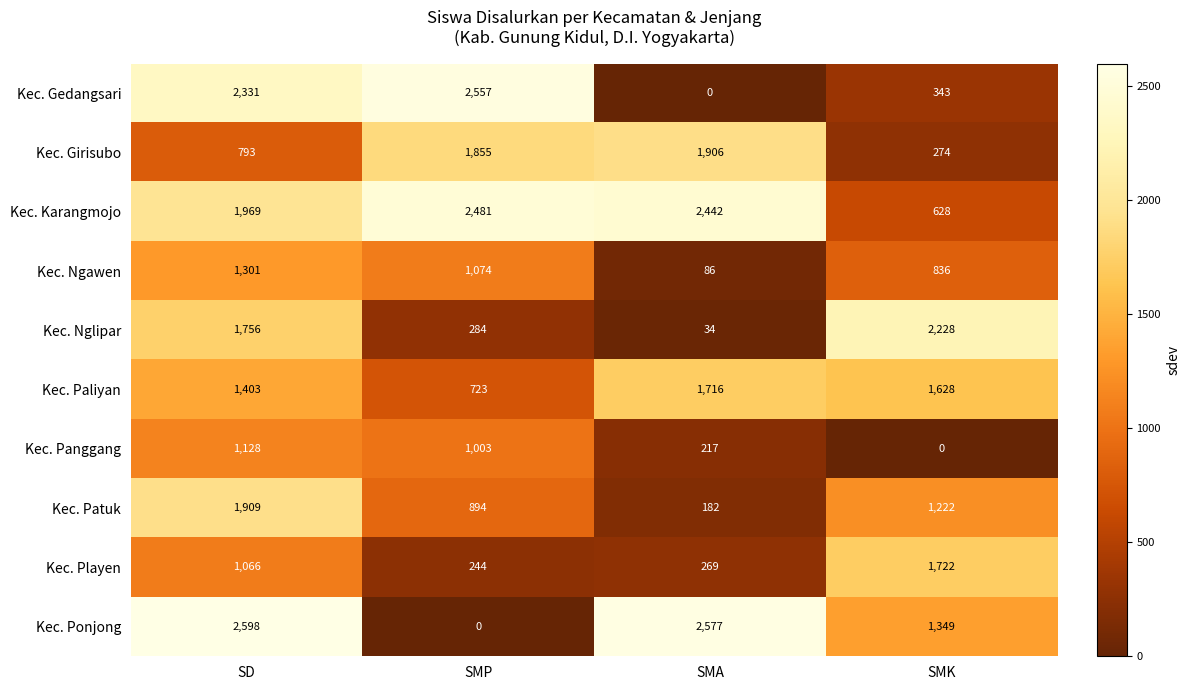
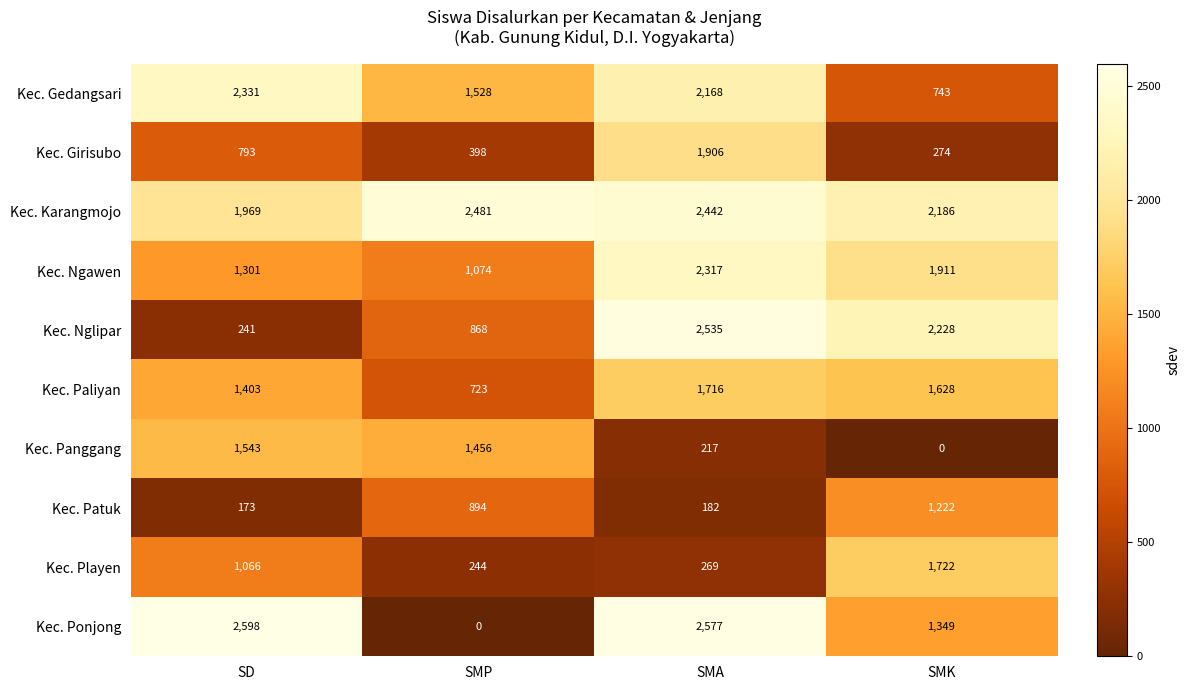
Kec. Gedangsari, SMP: 2,557 -> 1,528
Kec. Gedangsari, SMA: 0 -> 2,168
Kec. Gedangsari, SMK: 343 -> 743
Kec. Girisubo, SMP: 1,855 -> 398
Kec. Karangmojo, SMK: 628 -> 2,186
Kec. Ngawen, SMA: 86 -> 2,317
Kec. Ngawen, SMK: 836 -> 1,911
Kec. Nglipar, SD: 1,756 -> 241
Kec. Nglipar, SMP: 284 -> 868
Kec. Nglipar, SMA: 34 -> 2,535
Kec. Panggang, SD: 1,128 -> 1,543
Kec. Panggang, SMP: 1,003 -> 1,456
Kec. Patuk, SD: 1,909 -> 173
